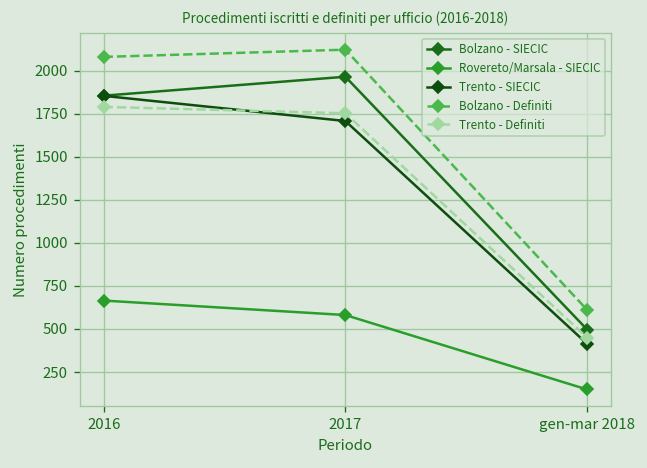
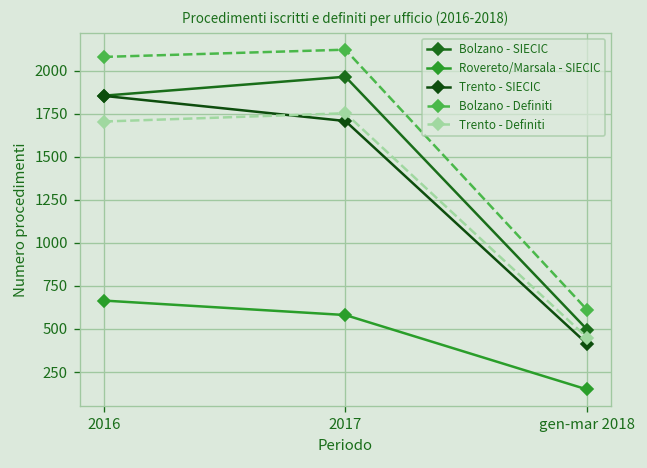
Trento - Definiti, 2016: 1790 -> 1700
